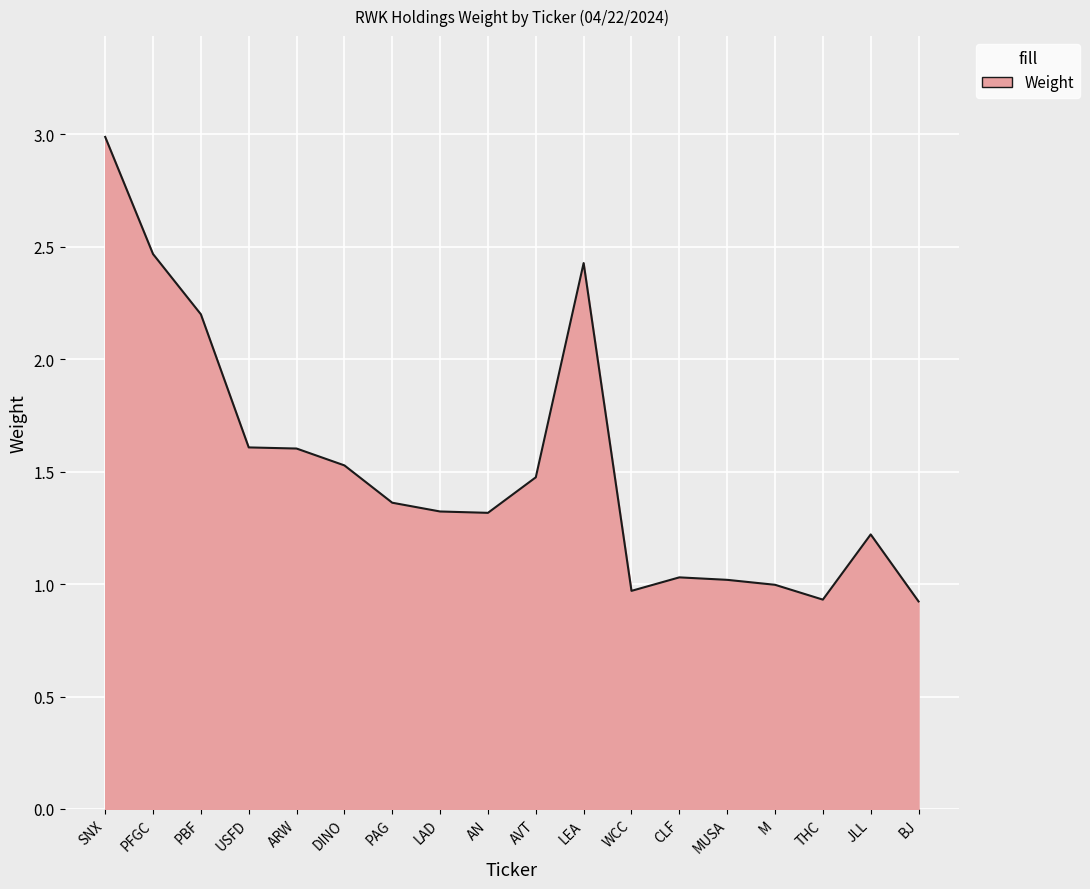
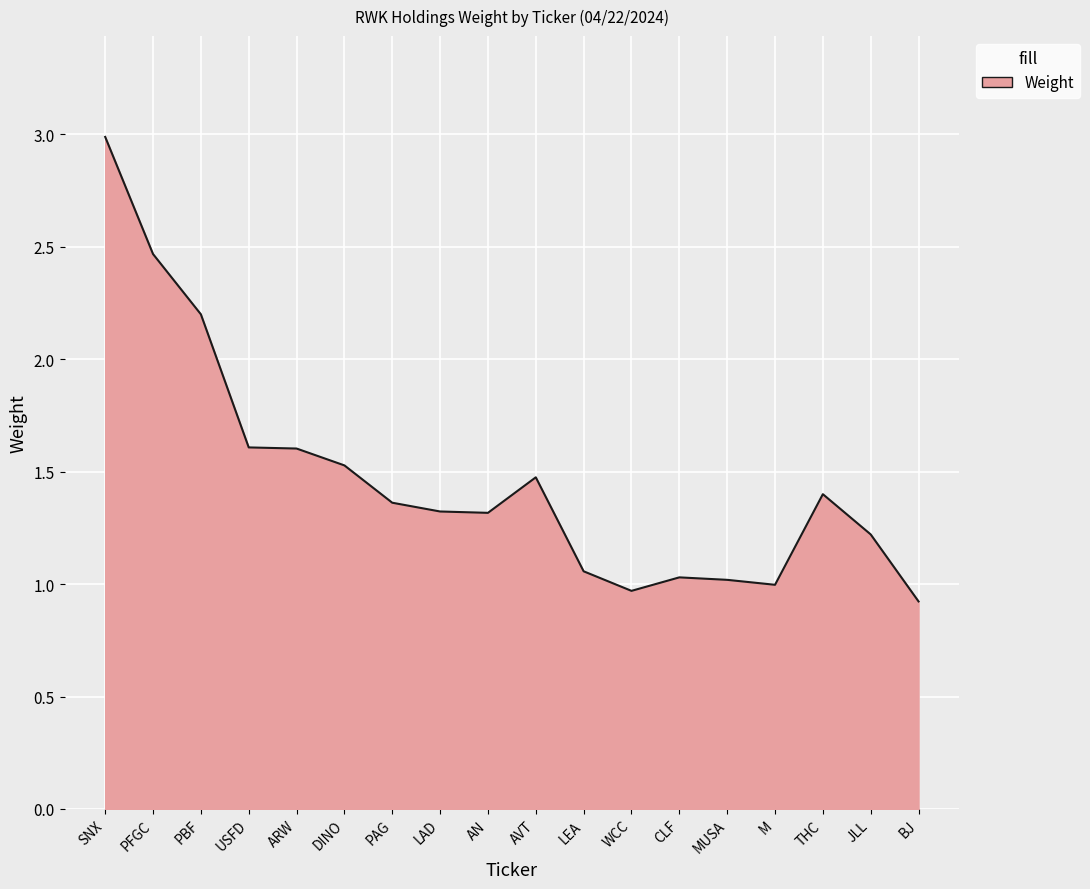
LEA: 2.43 -> 1.06
THC: 0.93 -> 1.40
